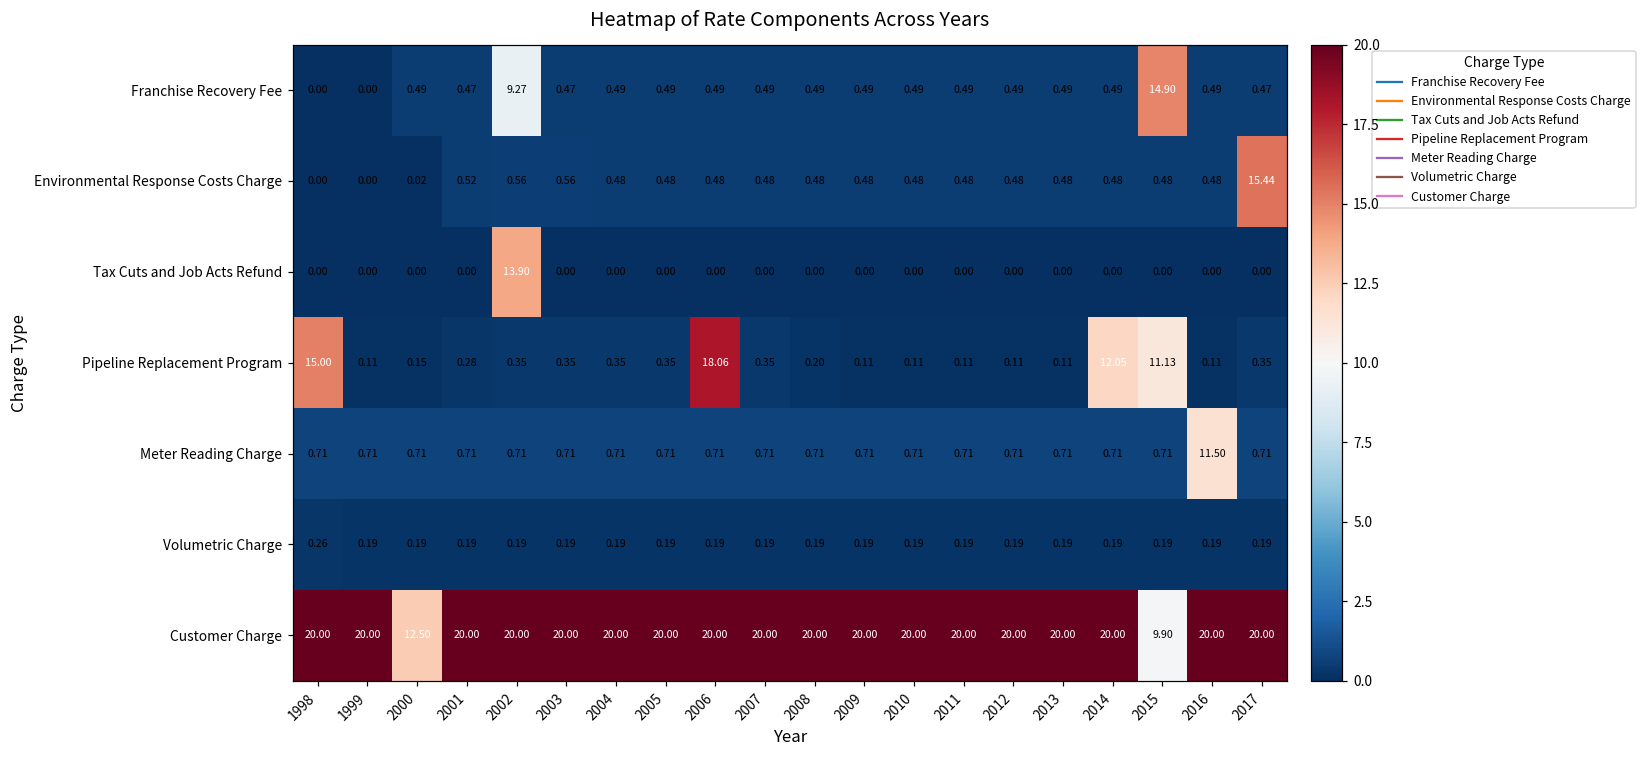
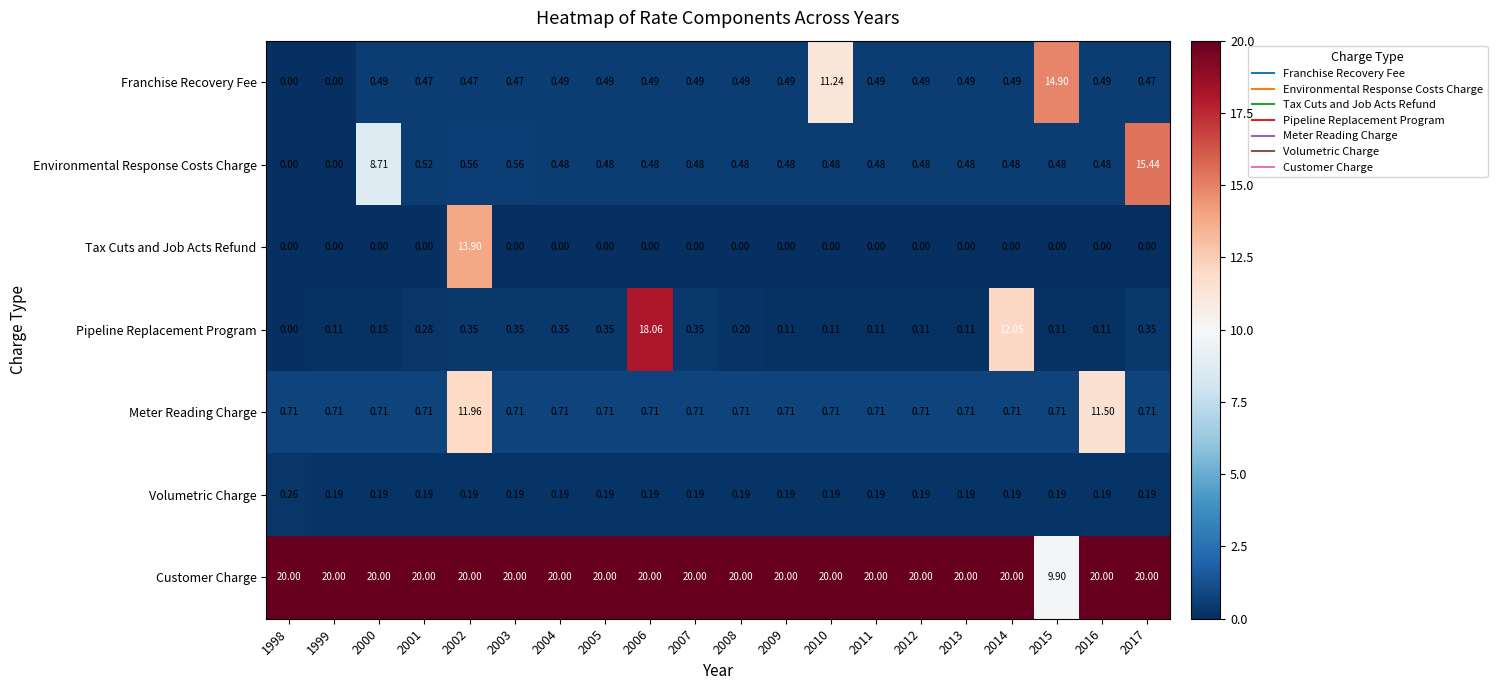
Franchise Recovery Fee, 2002: 9.27 -> 0.47
Franchise Recovery Fee, 2010: 0.49 -> 11.24
Environmental Response Costs Charge, 2000: 0.02 -> 8.71
Pipeline Replacement Program, 1998: 15.00 -> 0.00
Pipeline Replacement Program, 2015: 11.13 -> 0.11
Meter Reading Charge, 2002: 0.71 -> 11.96
Customer Charge, 2000: 12.50 -> 20.00
